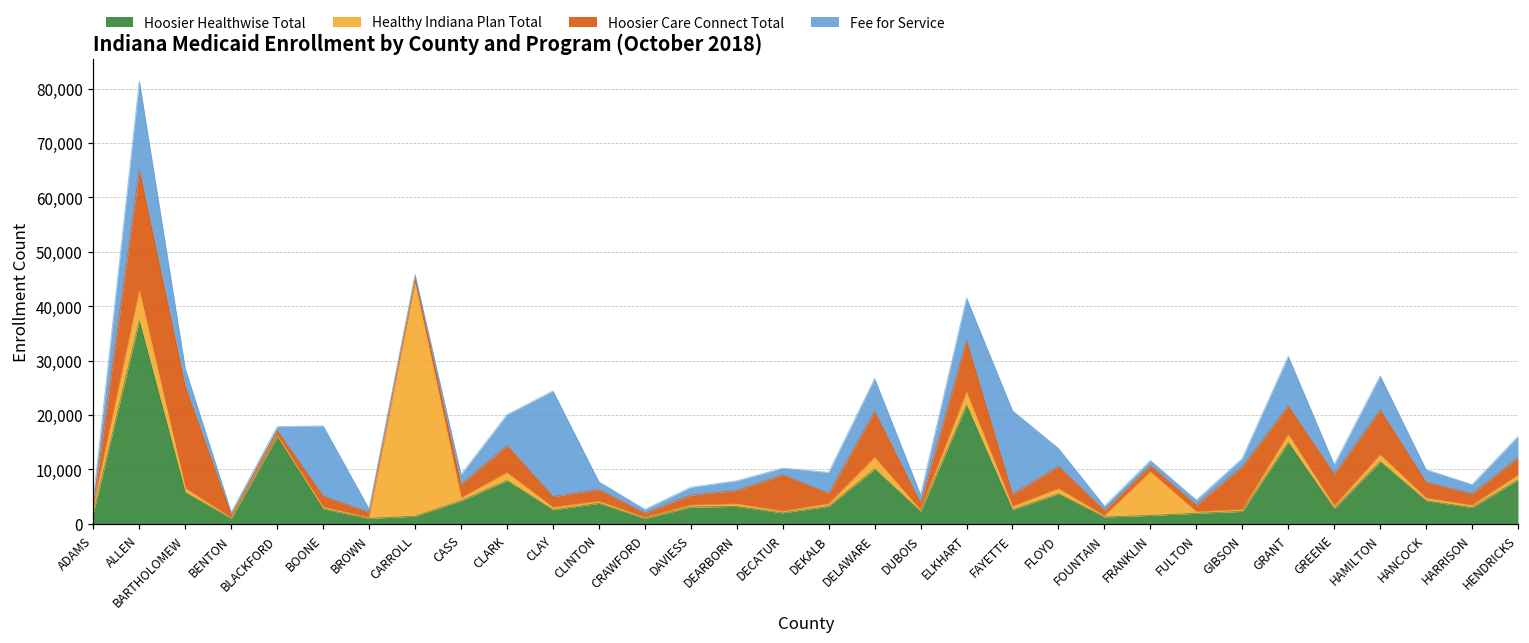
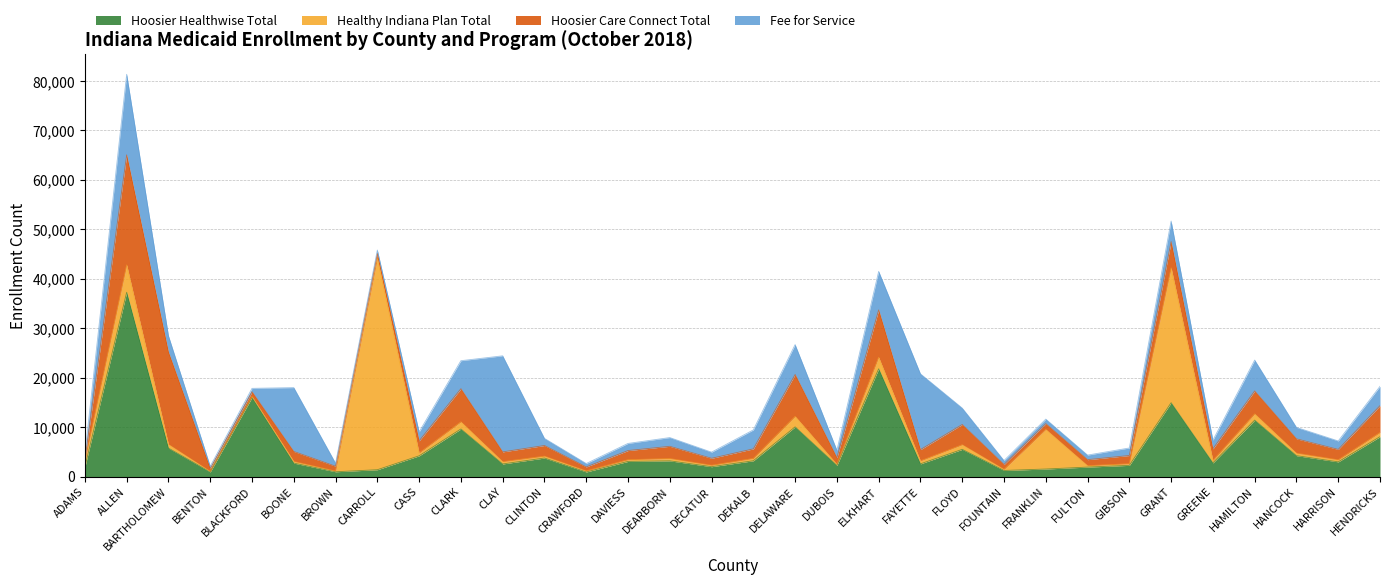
Hoosier Healthwise Total, CLARK: 8,000 -> 10,000
Hoosier Care Connect Total, CLARK: 5,000 -> 7,000
Hoosier Care Connect Total, DECATUR: 7,000 -> 1,000
Hoosier Care Connect Total, GIBSON: 8,000 -> 2,000
Healthy Indiana Plan Total, GRANT: 1,000 -> 27,000
Fee for Service, GRANT: 9,000 -> 4,000
Hoosier Care Connect Total, GREENE: 6,000 -> 2,000
Hoosier Care Connect Total, HAMILTON: 8,000 -> 5,000
Hoosier Care Connect Total, HENDRICKS: 3,000 -> 5,000
